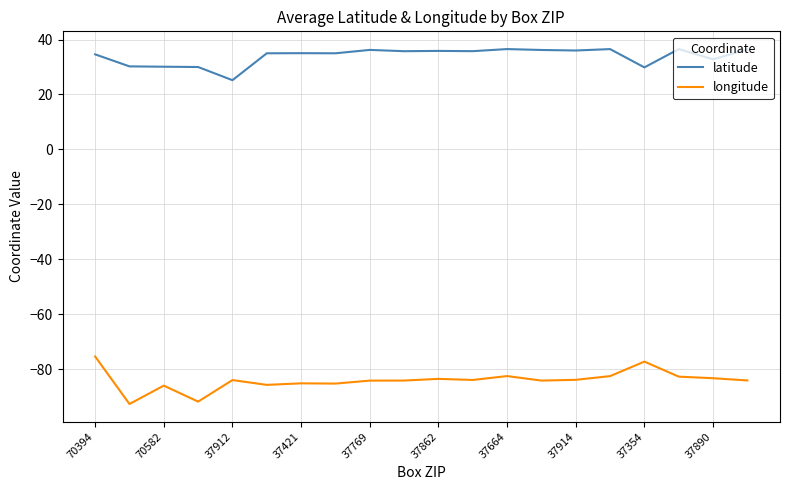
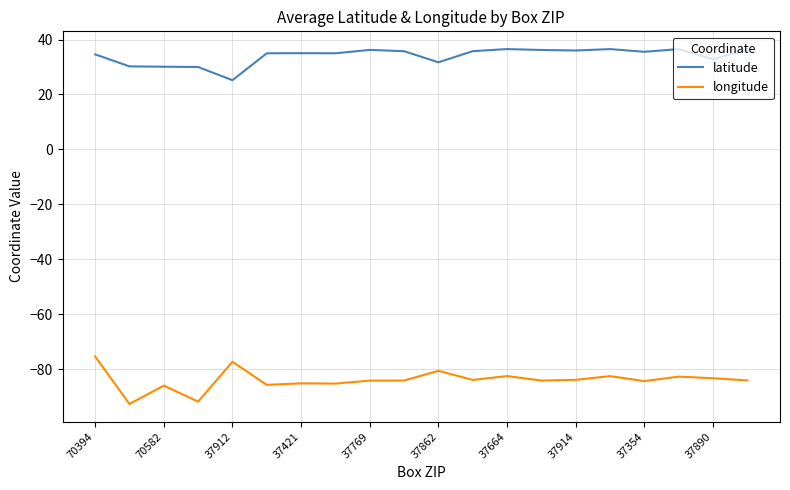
longitude, 37912: -84 -> -77
latitude, 37862: 36 -> 32
longitude, 37862: -84 -> -81
latitude, 37354: 30 -> 36
longitude, 37354: -77 -> -84
